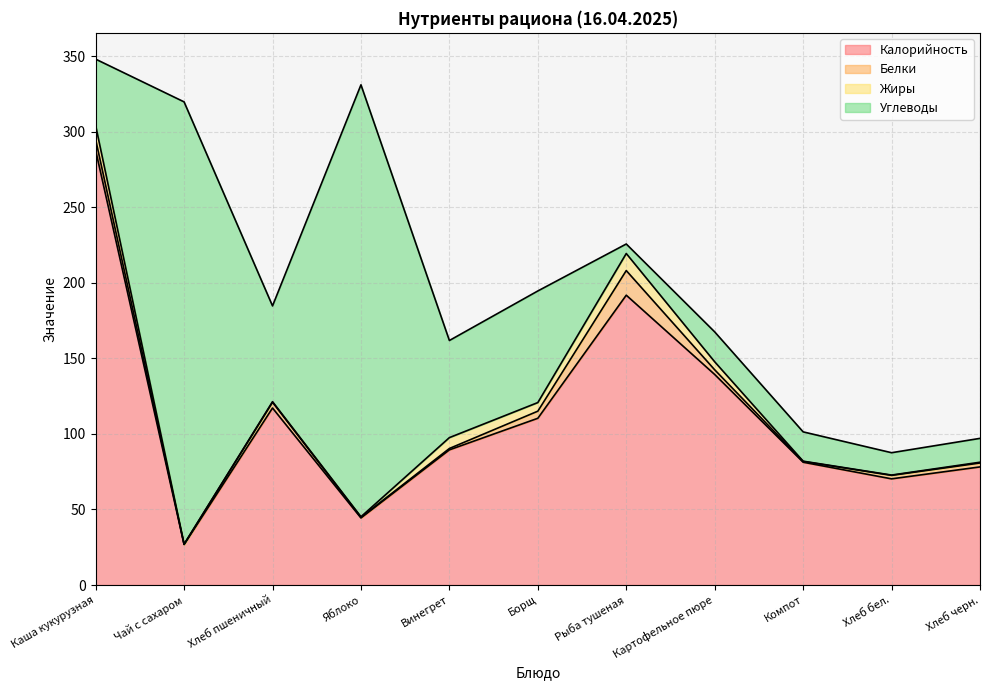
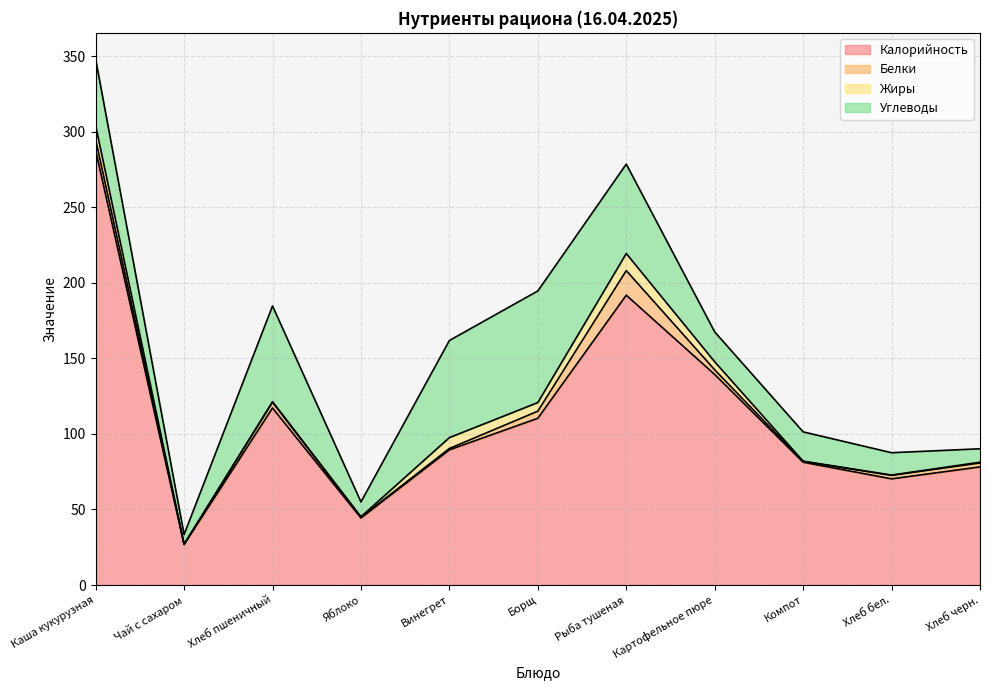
Углеводы, Чай с сахаром: 293 -> 6
Углеводы, Яблоко: 286 -> 10
Углеводы, Рыба тушеная: 6 -> 59
Углеводы, Хлеб черн.: 16 -> 9
